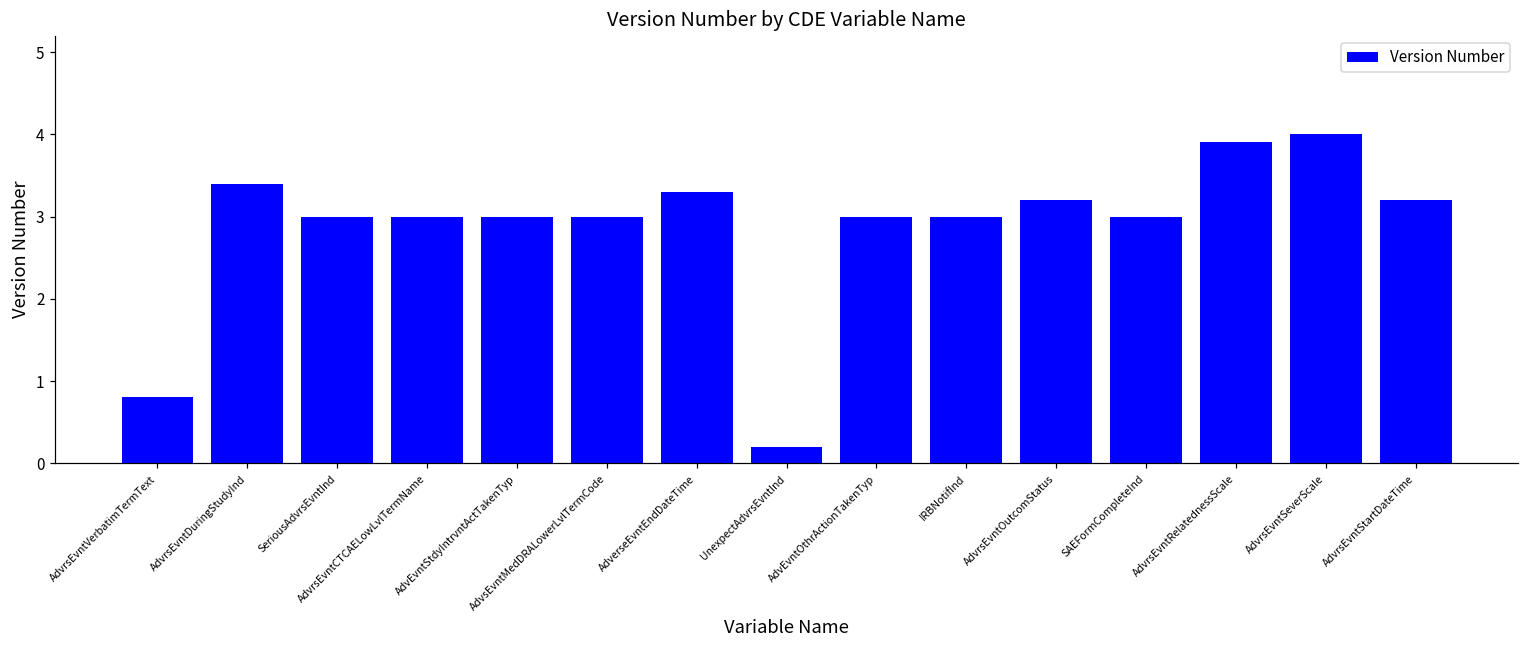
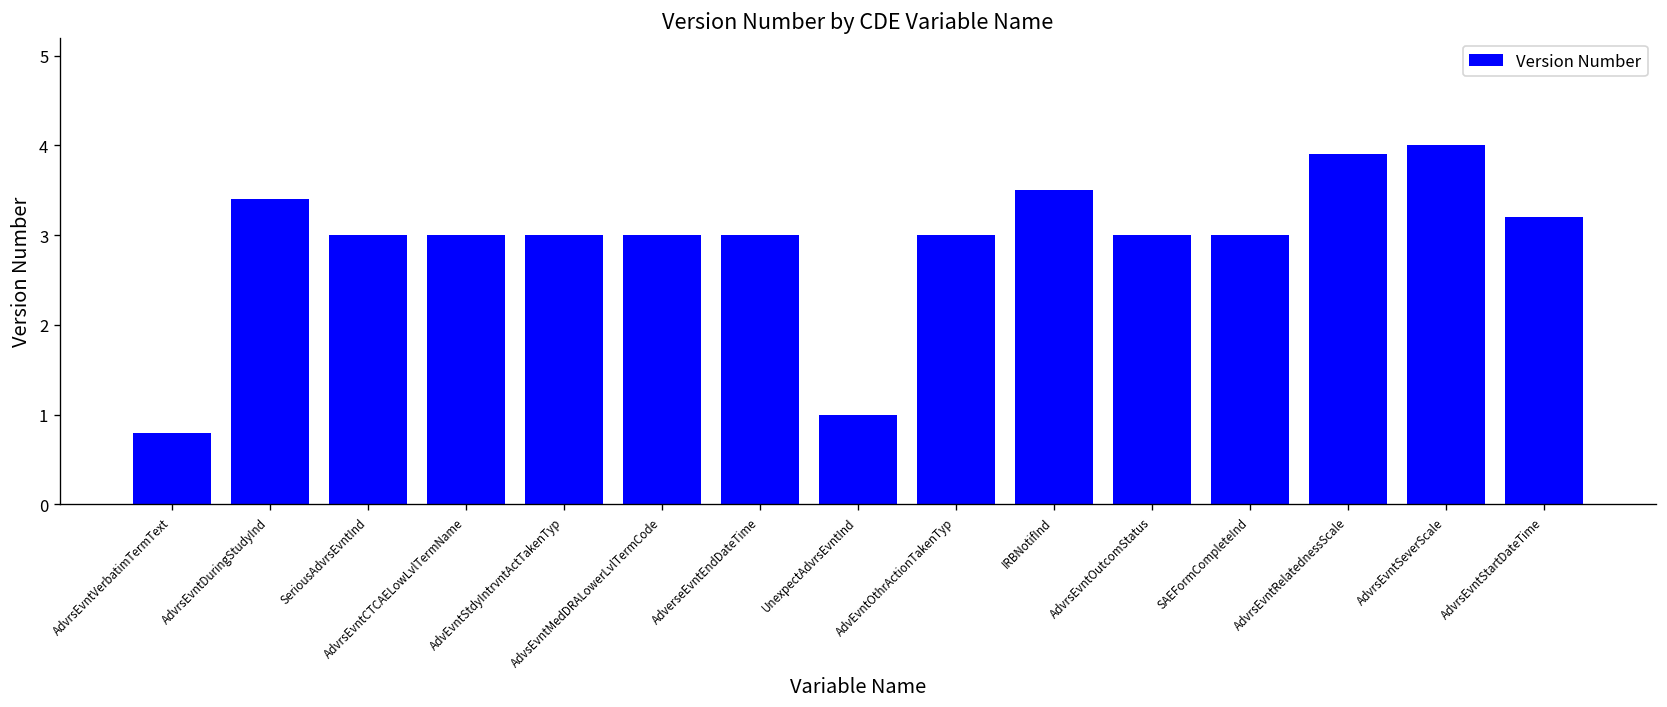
AdverseEvntEndDateTime: 3.3 -> 3.0
UnexpectAdvrsEvntInd: 0.2 -> 1.0
IRBNotifInd: 3.0 -> 3.5
AdvrsEvntOutcomStatus: 3.2 -> 3.0
